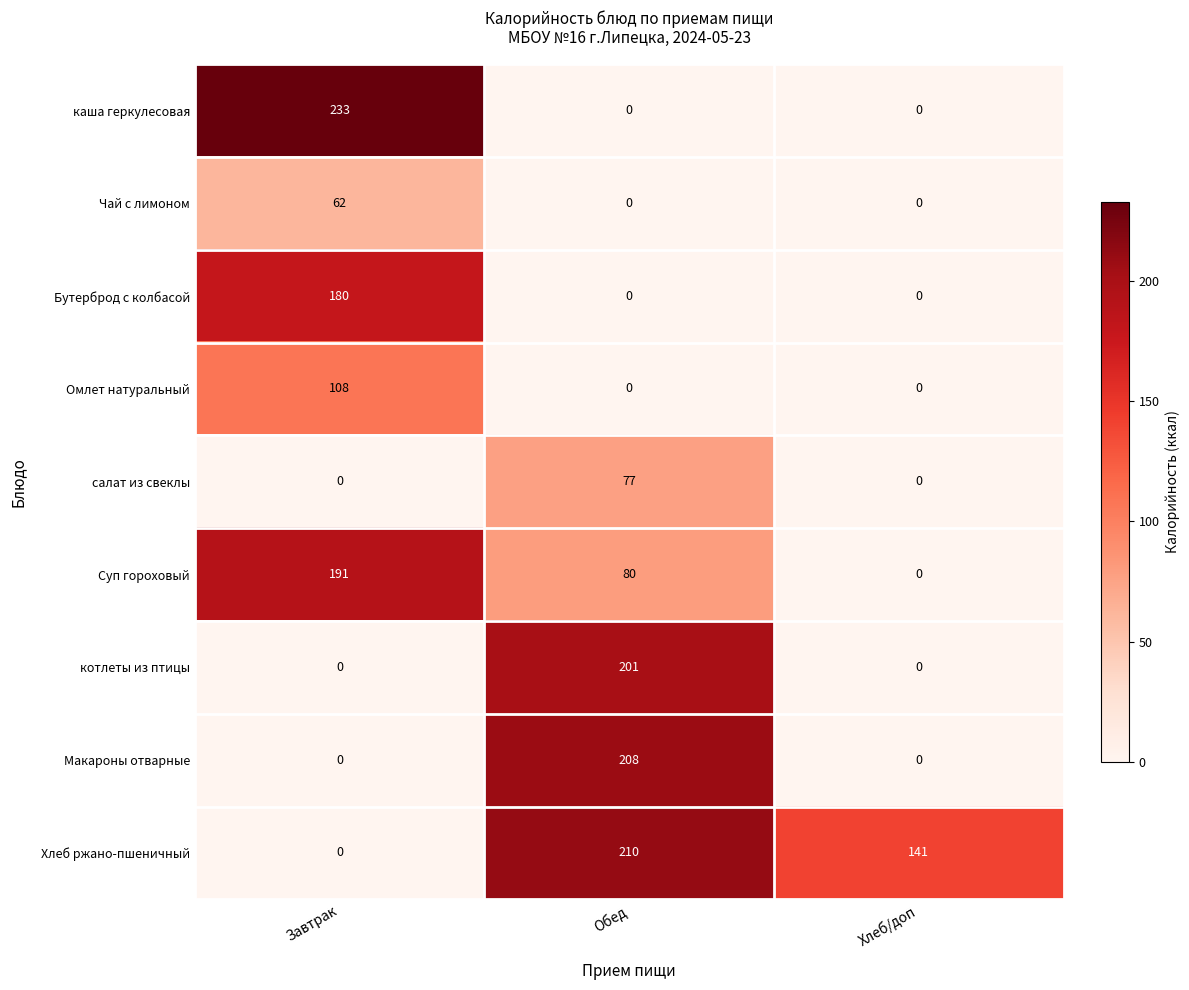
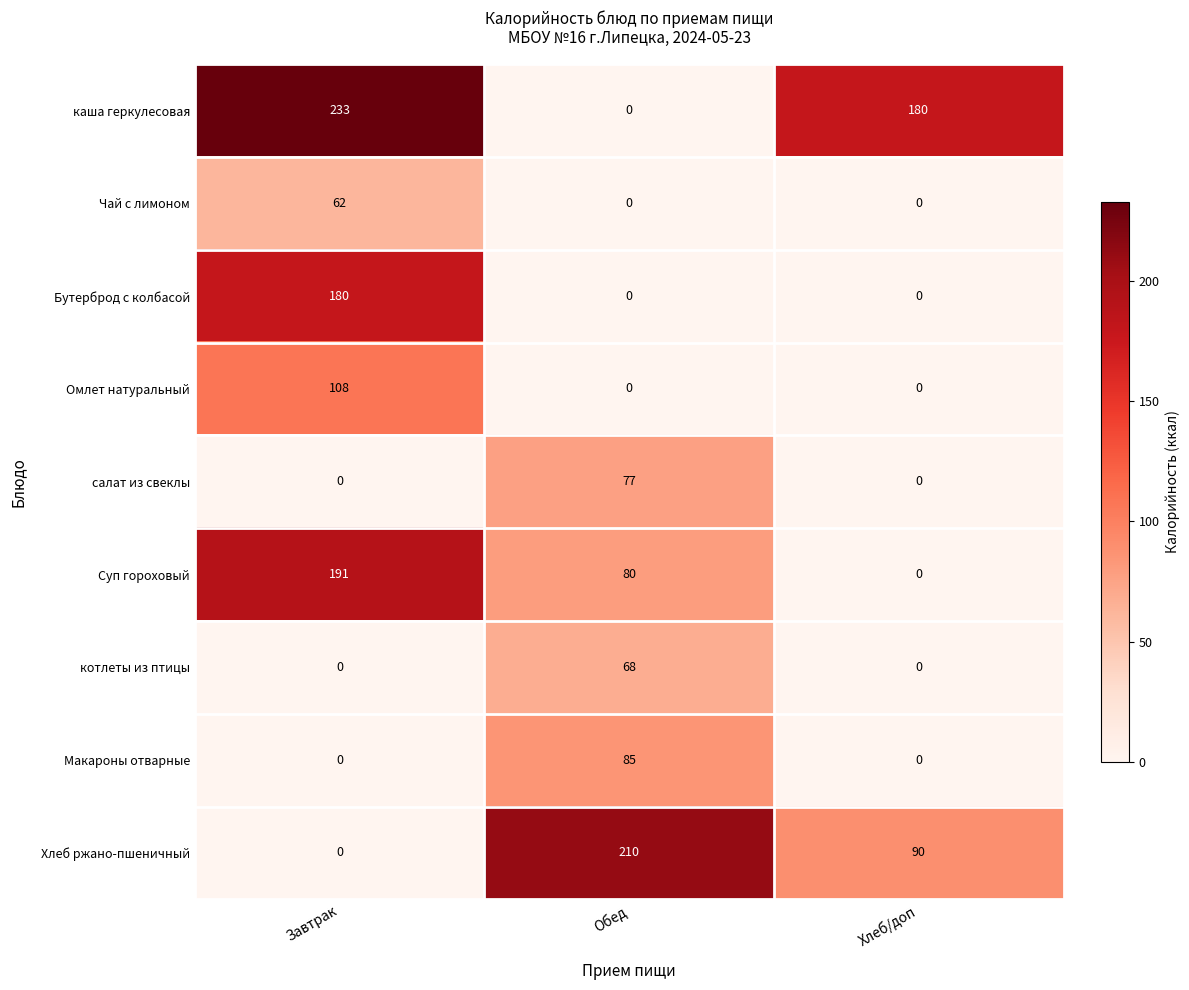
каша геркулесовая, Хлеб/доп: 0 -> 180
котлеты из птицы, Обед: 201 -> 68
Макароны отварные, Обед: 208 -> 85
Хлеб ржано-пшеничный, Хлеб/доп: 141 -> 90
